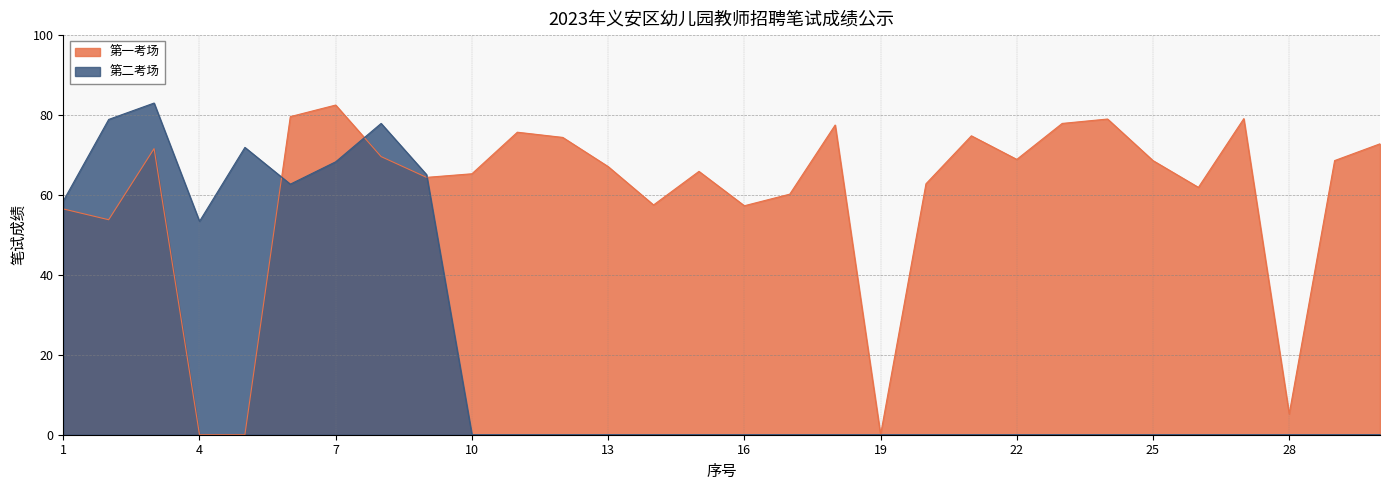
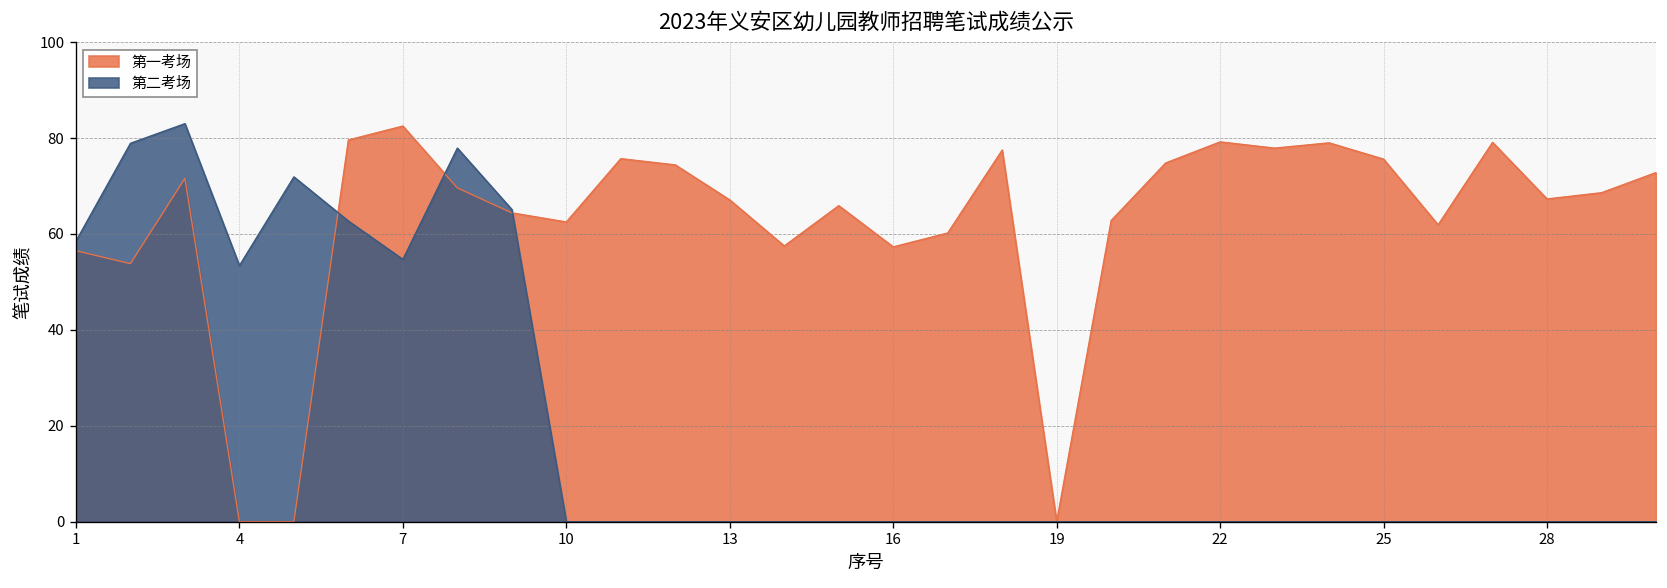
第二考场, 7: 68 -> 55
第一考场, 10: 65 -> 63
第一考场, 22: 69 -> 79
第一考场, 25: 69 -> 76
第一考场, 28: 5 -> 67
